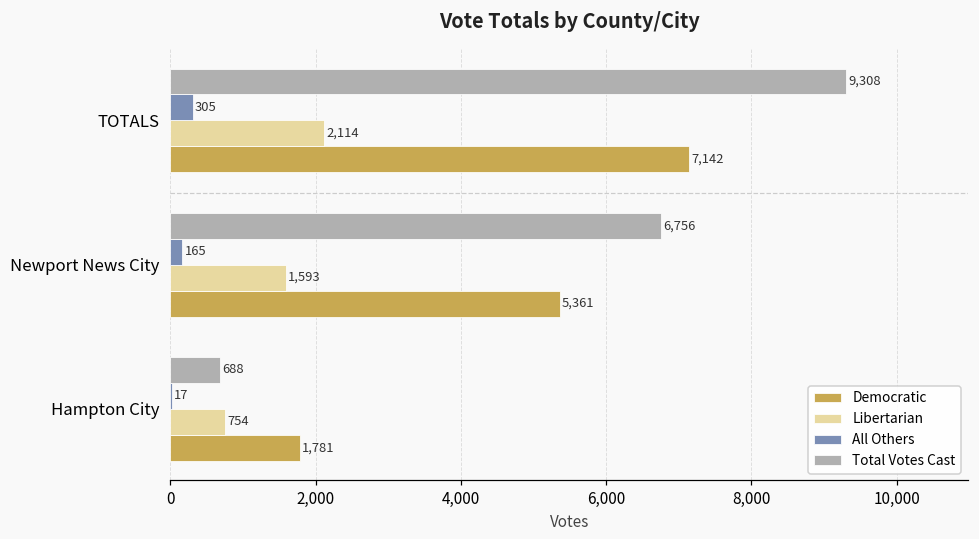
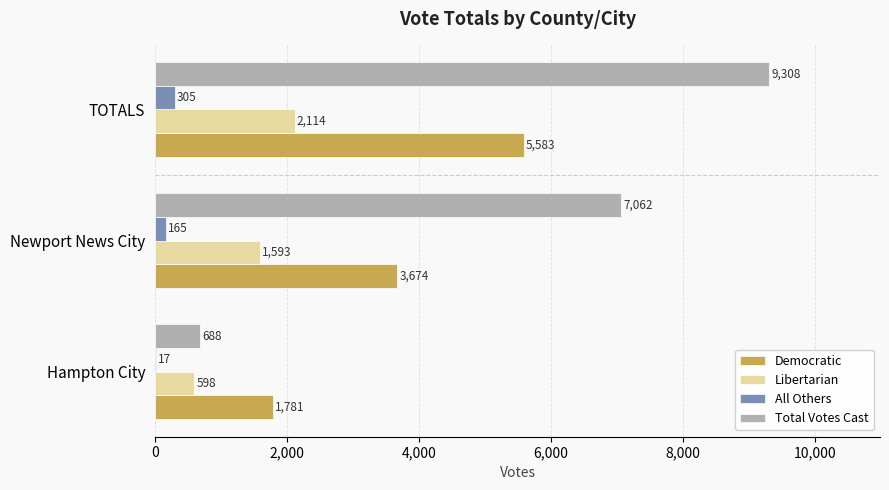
Democratic, TOTALS: 7,142 -> 5,583
Total Votes Cast, Newport News City: 6,756 -> 7,062
Democratic, Newport News City: 5,361 -> 3,674
Libertarian, Hampton City: 754 -> 598
